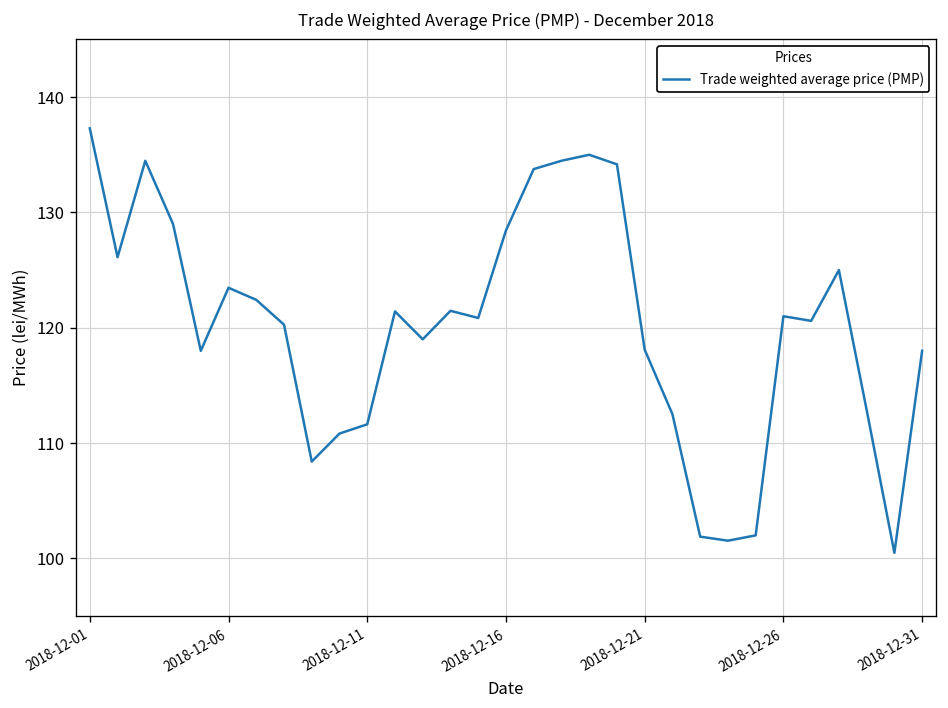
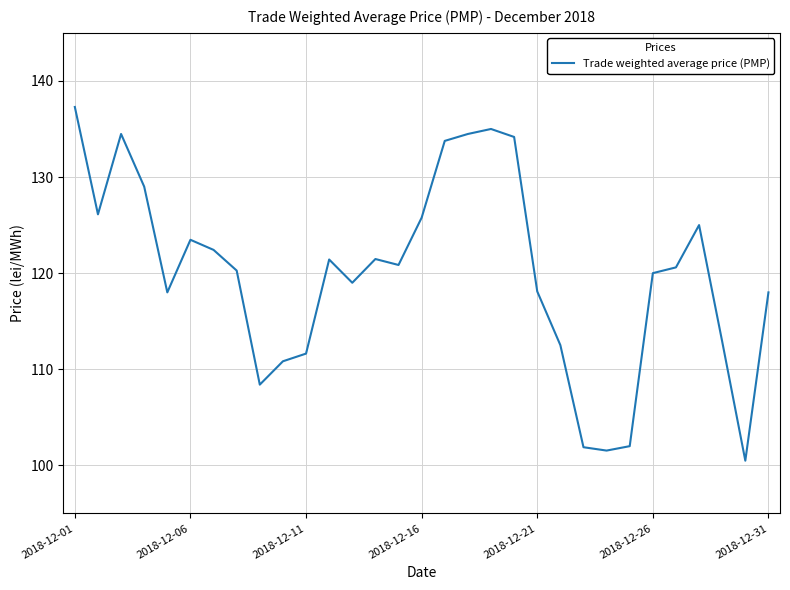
2018-12-16: 128 -> 126
2018-12-26: 121 -> 120
